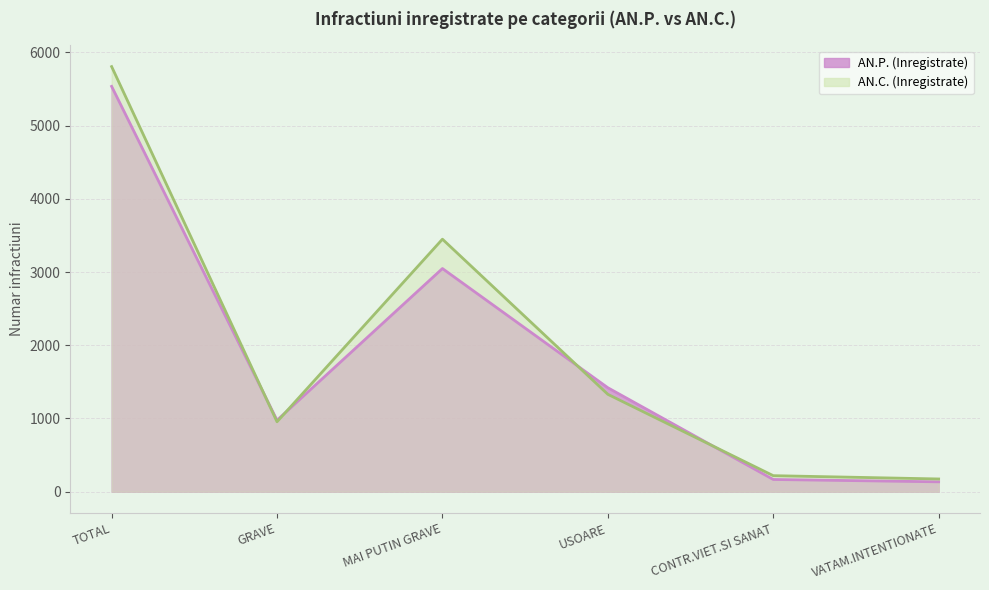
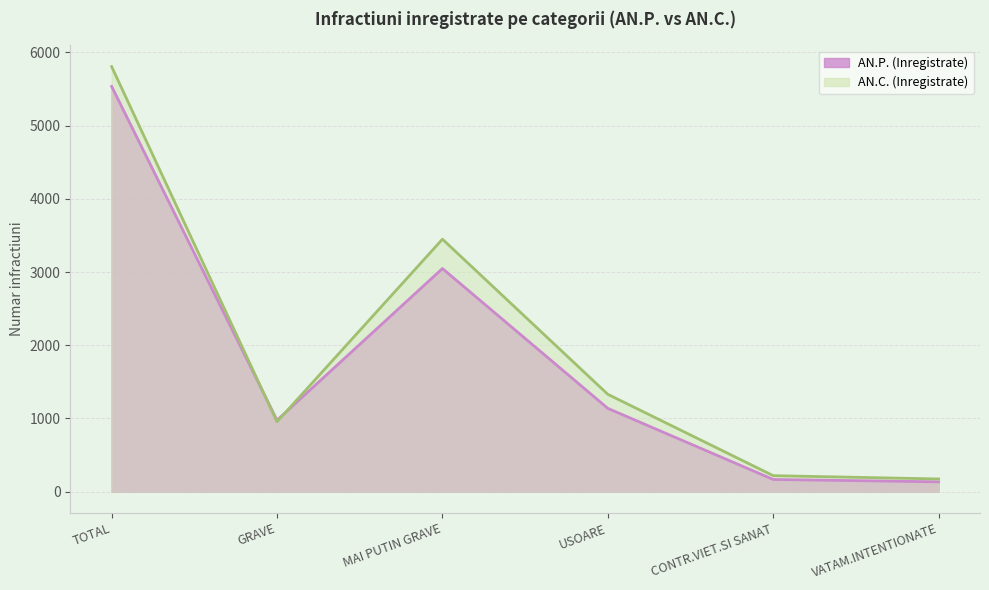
AN.P. (Inregistrate), USOARE: 1400 -> 1100
